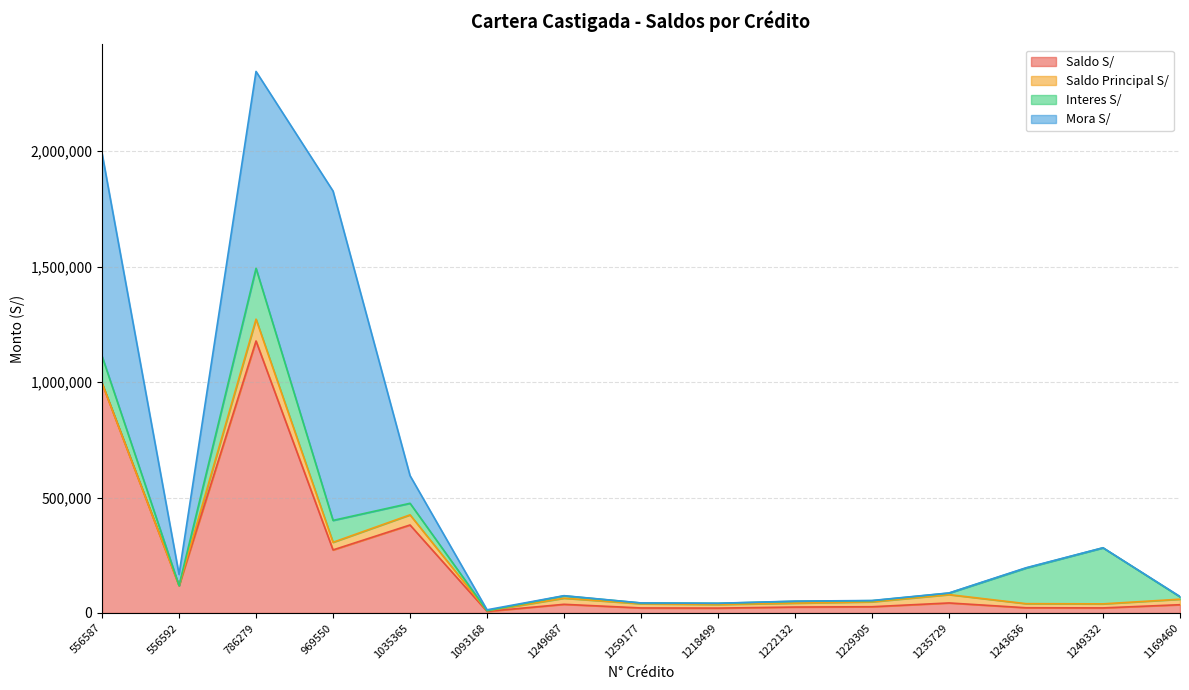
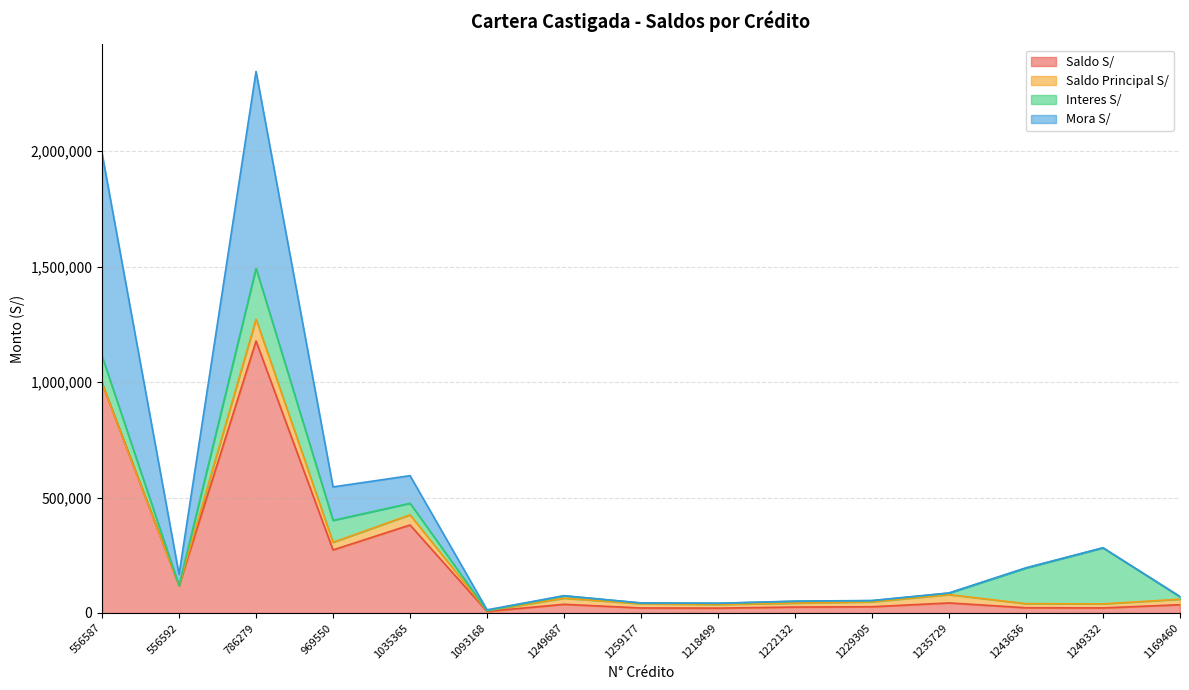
Mora S/, 969550: 1,430,000 -> 150,000
